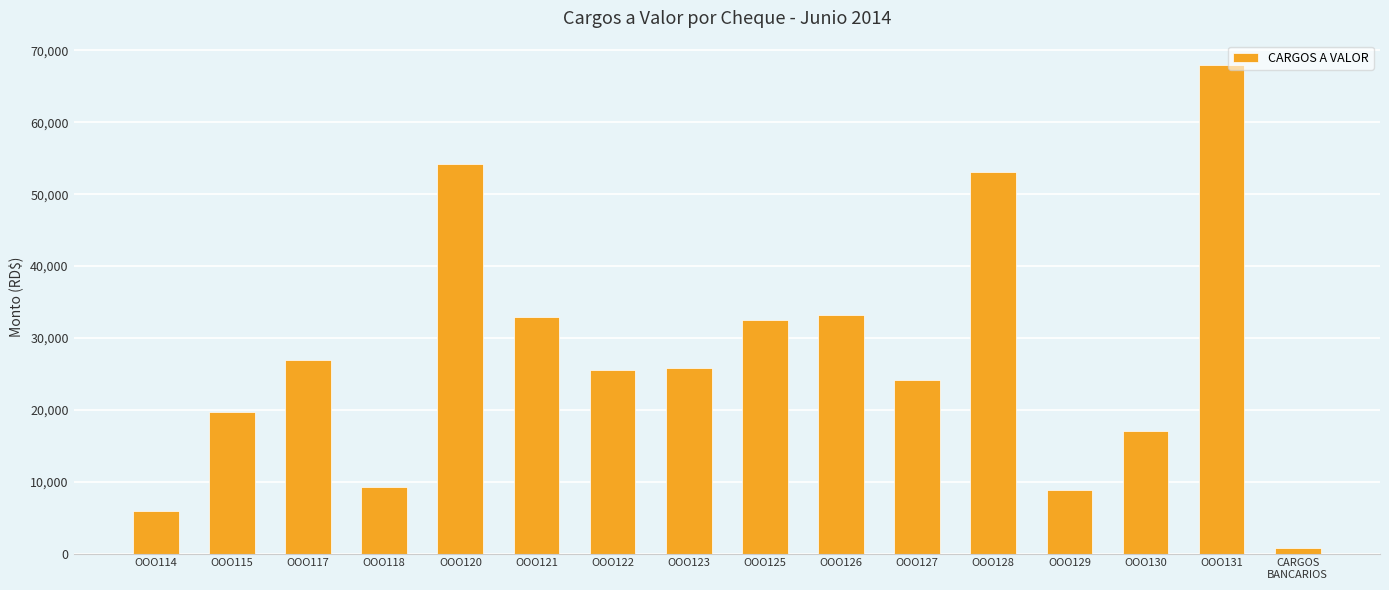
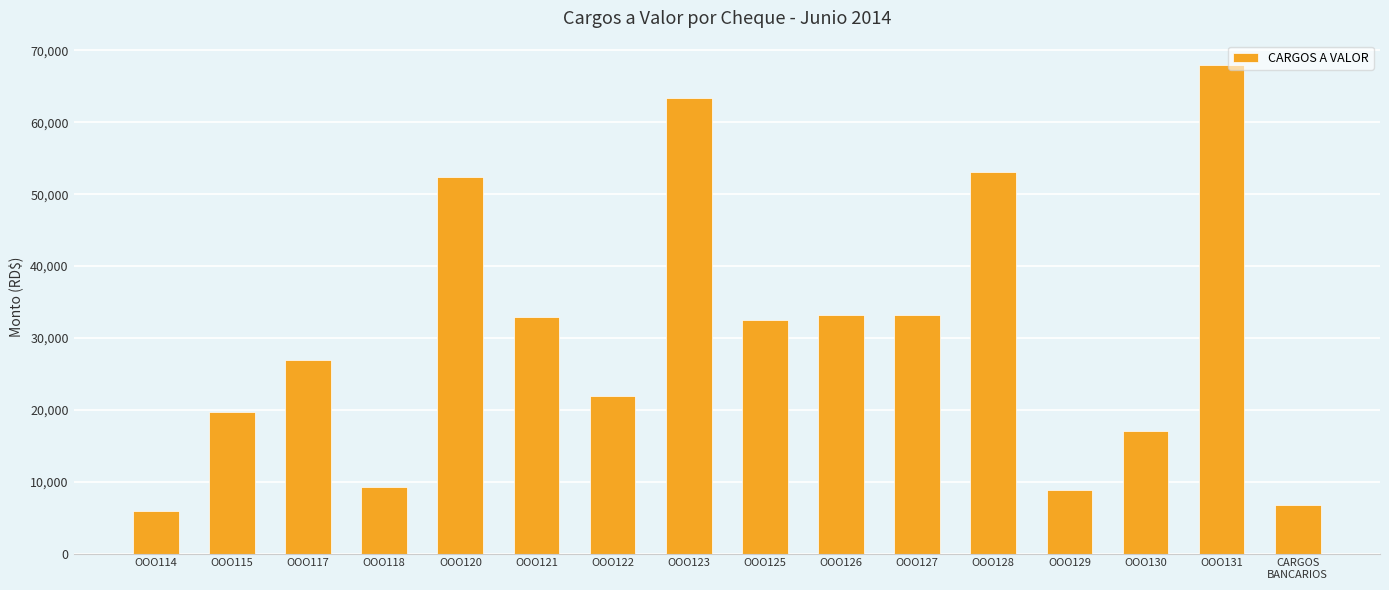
OOO120: 54,000 -> 52,000
OOO122: 26,000 -> 22,000
OOO123: 26,000 -> 63,000
OOO127: 24,000 -> 33,000
CARGOS BANCARIOS: 1,000 -> 7,000
